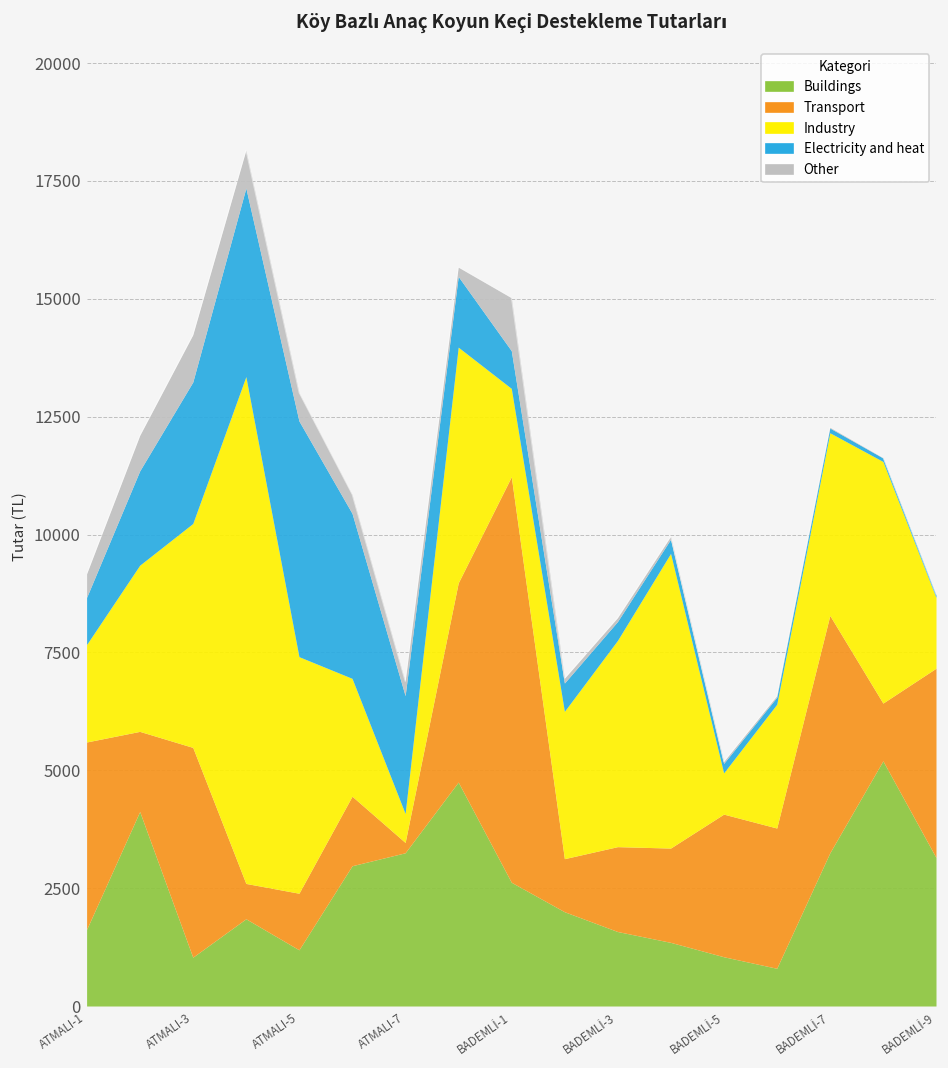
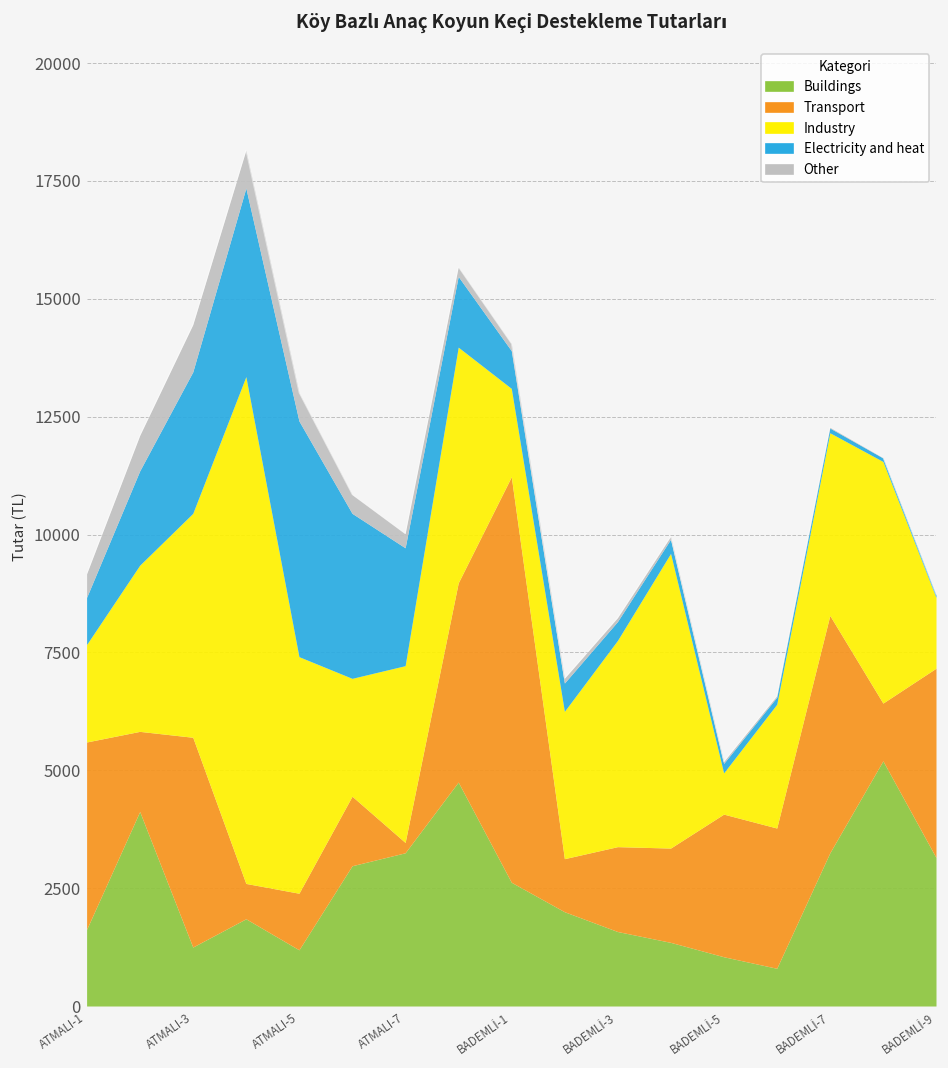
Buildings, ATMALI-3: 1000 -> 1300
Industry, ATMALI-7: 600 -> 3800
Other, BADEMLİ-1: 1100 -> 200
